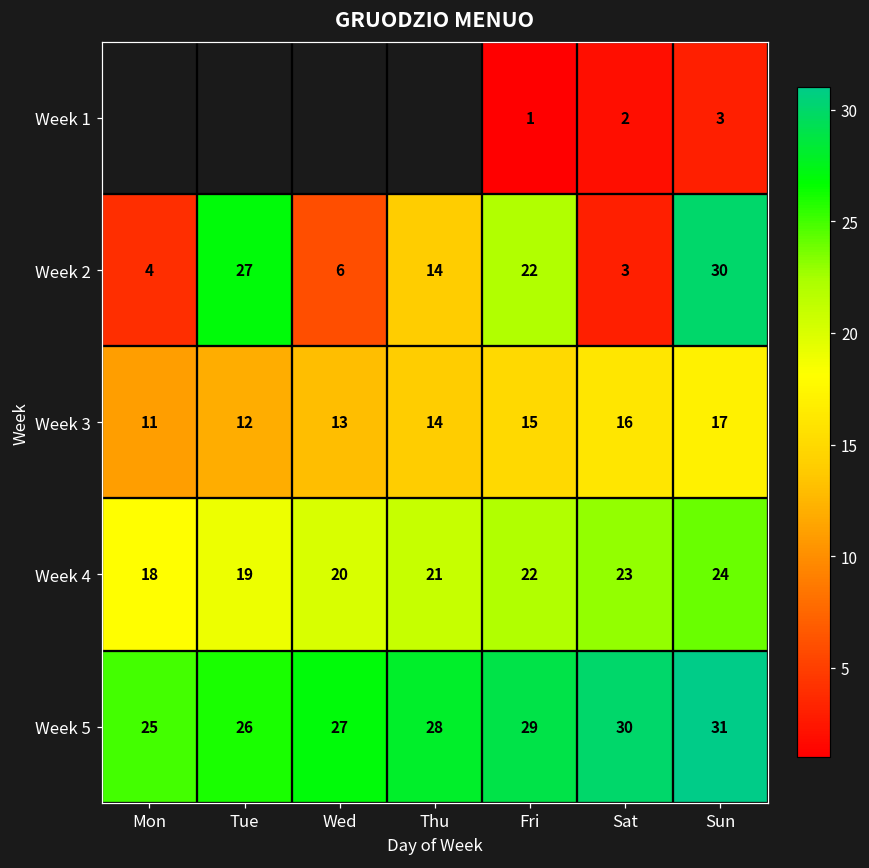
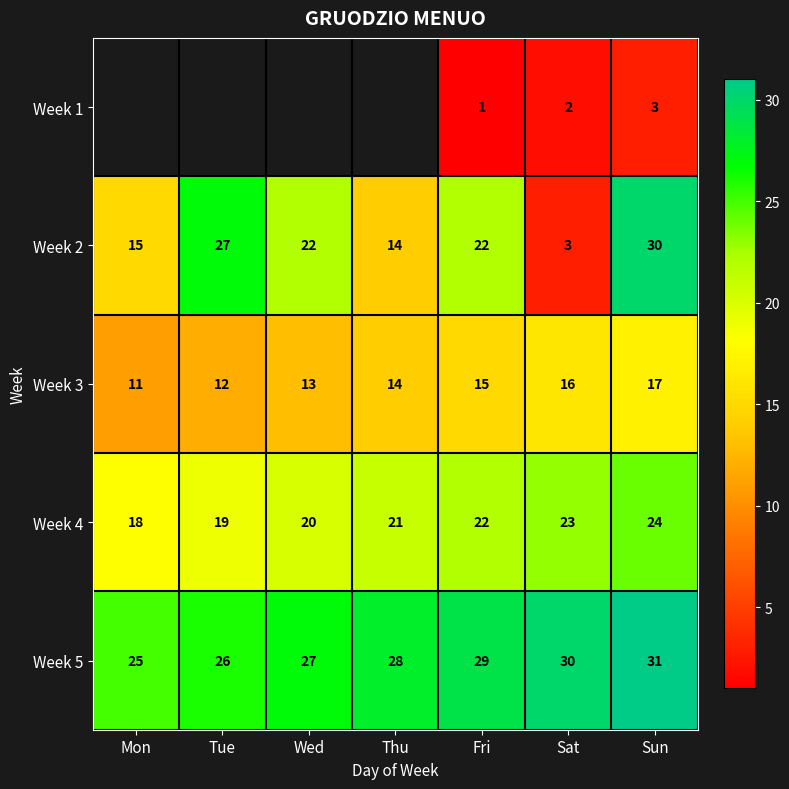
Week 2, Mon: 4 -> 15
Week 2, Wed: 6 -> 22
